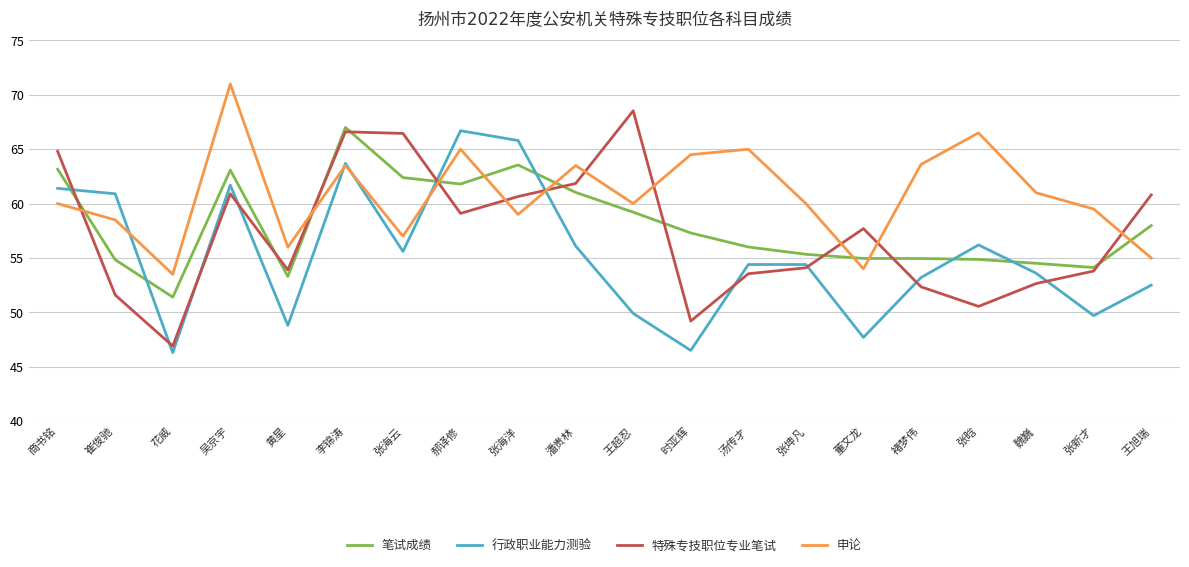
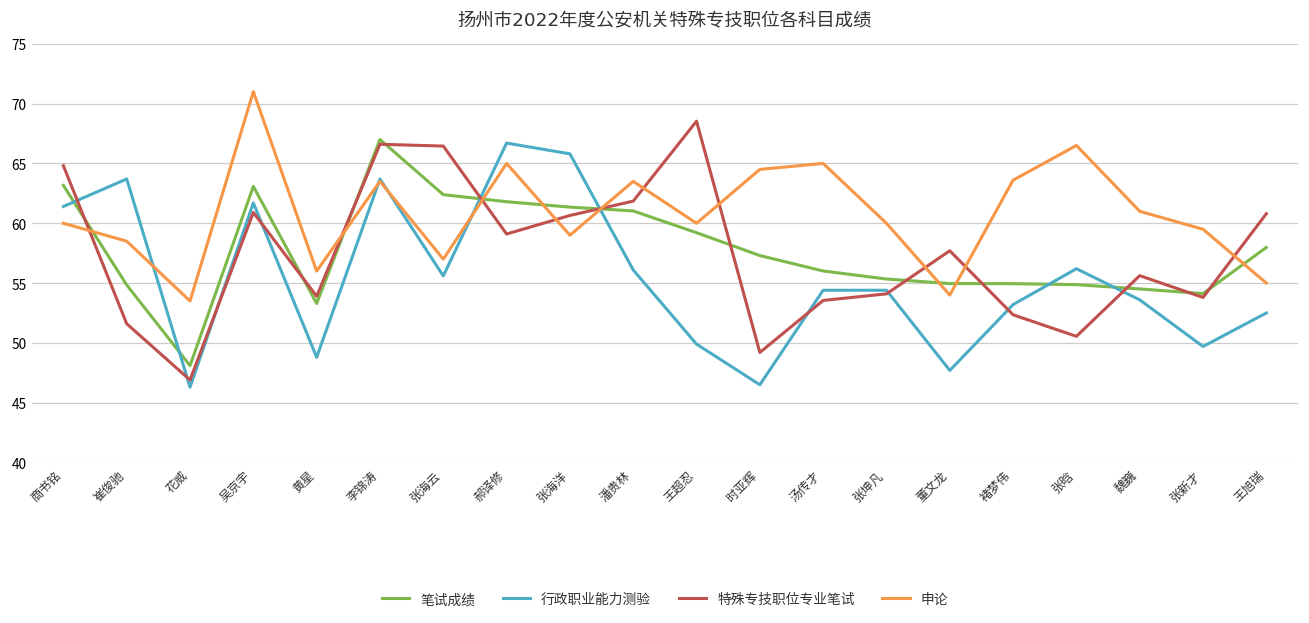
行政职业能力测验, 崔俊驰: 60.9 -> 63.7
笔试成绩, 花威: 51.4 -> 48.1
笔试成绩, 张海洋: 63.6 -> 61.4
特殊专技职位专业笔试, 魏巍: 52.7 -> 55.6
